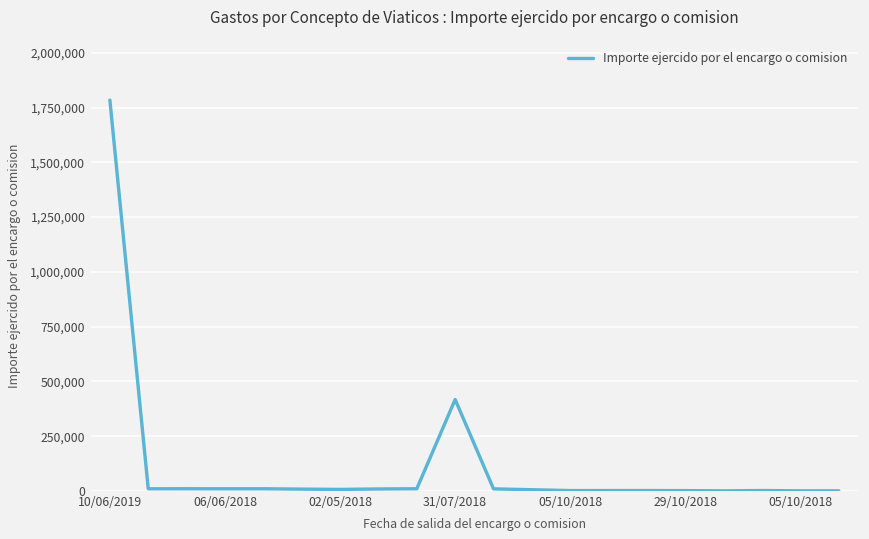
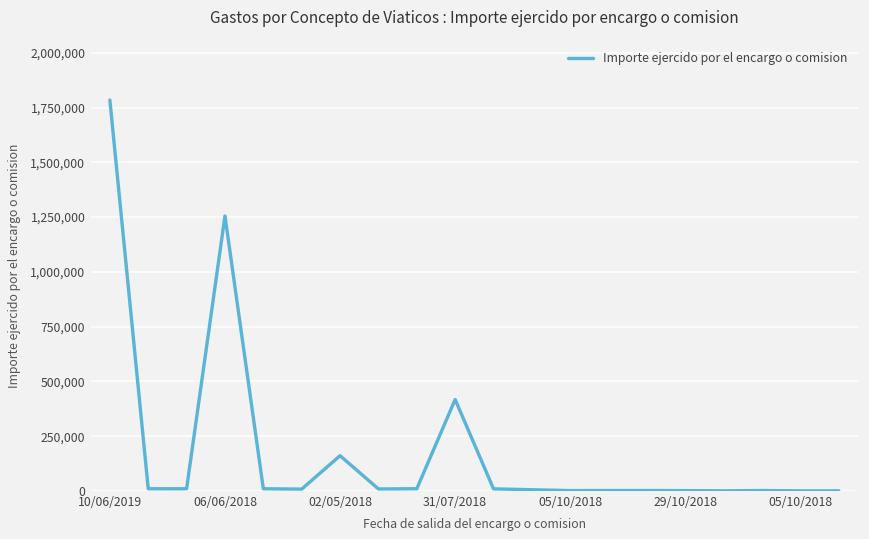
06/06/2018: 10,000 -> 1,260,000
02/05/2018: 10,000 -> 160,000
